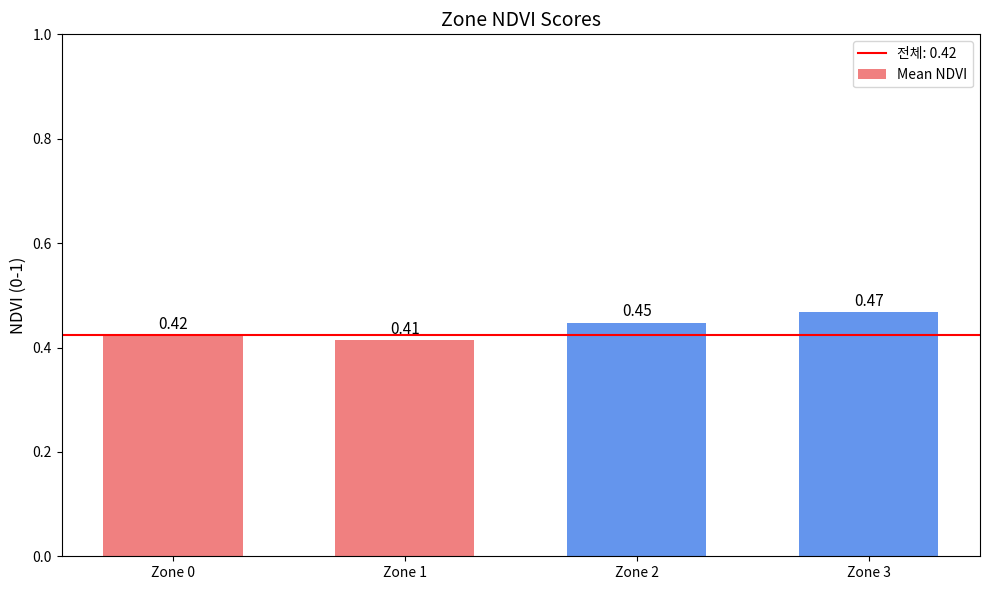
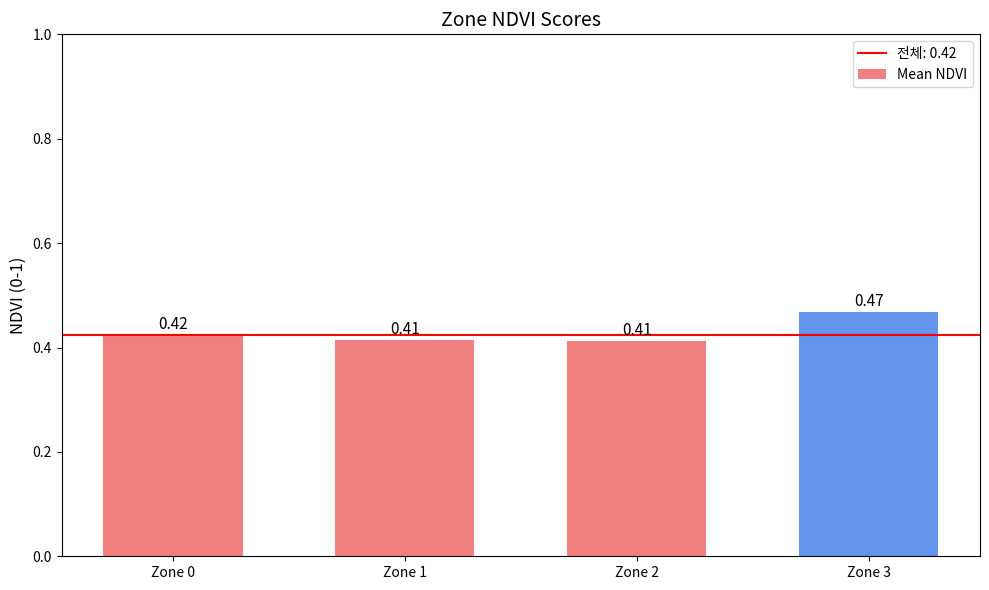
Zone 2: 0.45 -> 0.41
